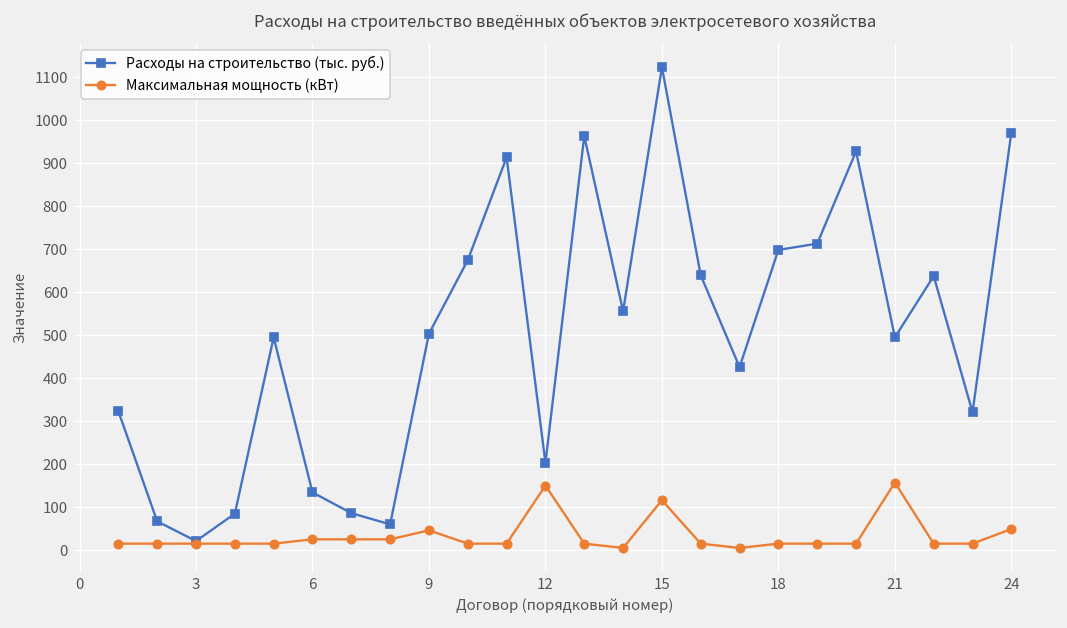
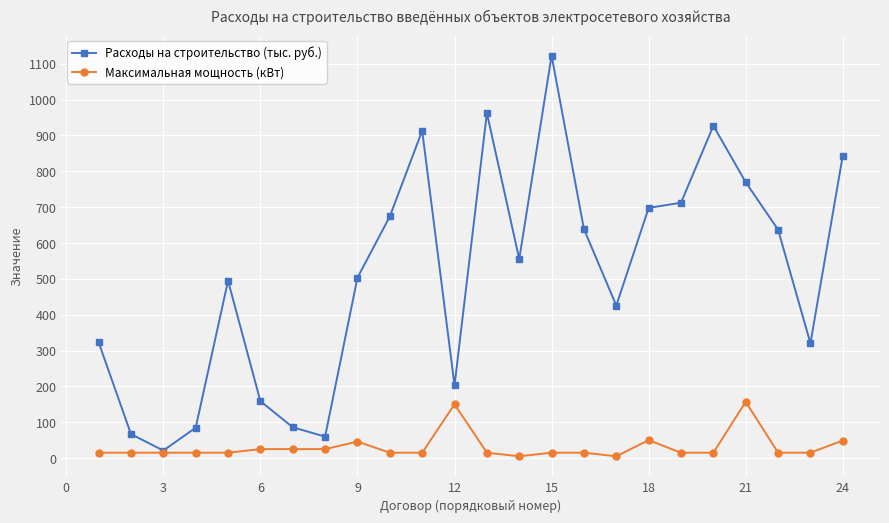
Расходы на строительство (тыс. руб.), 6: 130 -> 160
Максимальная мощность (кВт), 15: 120 -> 20
Максимальная мощность (кВт), 18: 20 -> 50
Расходы на строительство (тыс. руб.), 21: 490 -> 770
Расходы на строительство (тыс. руб.), 24: 970 -> 840
